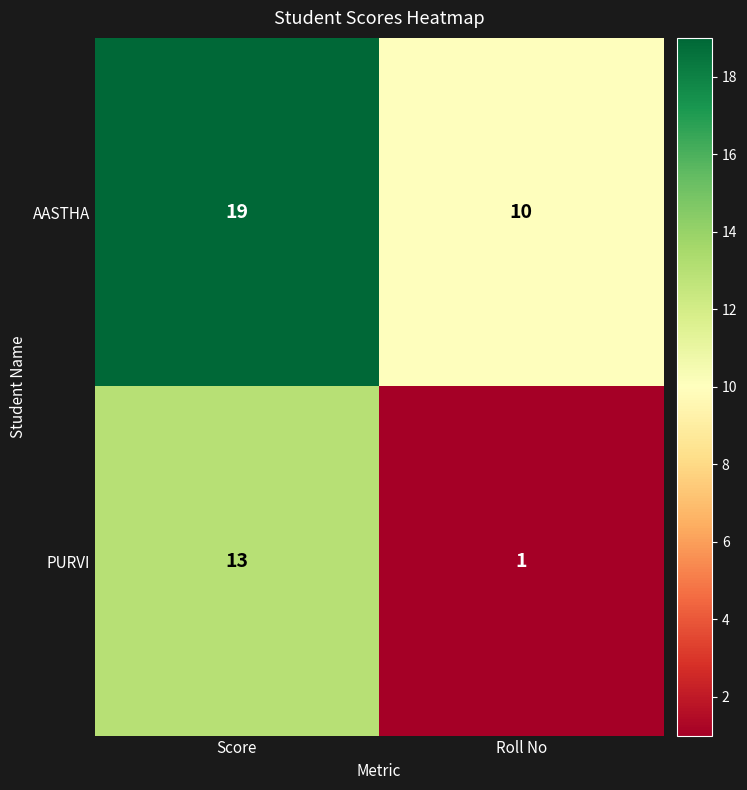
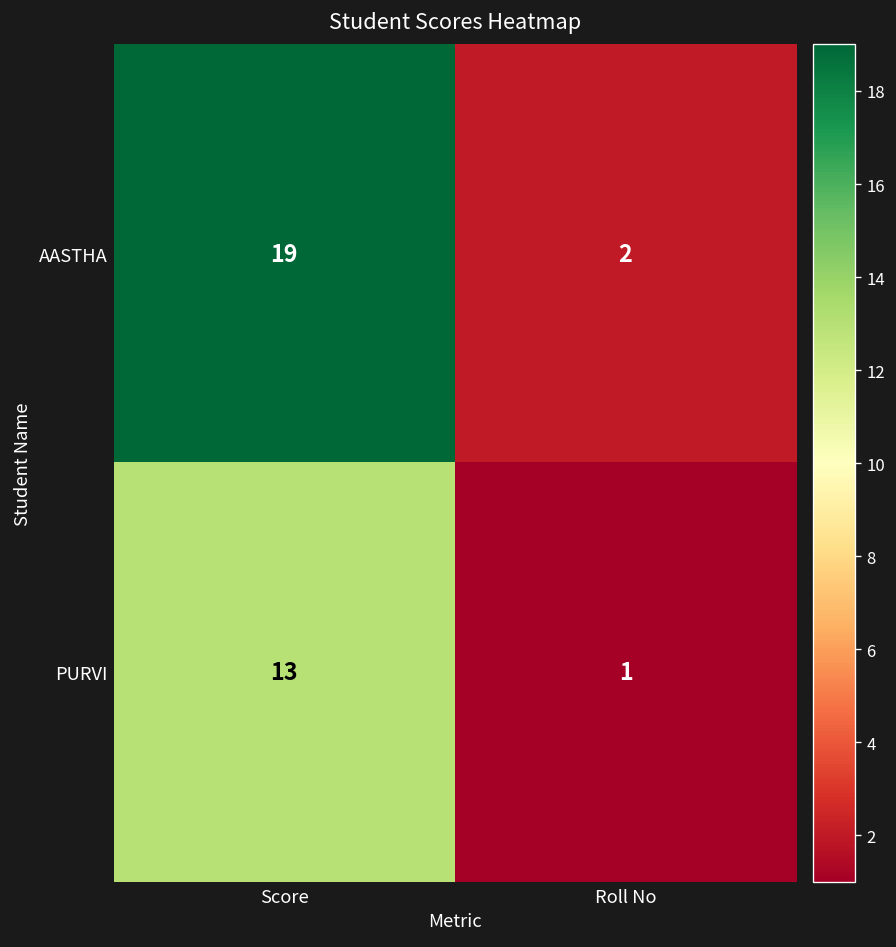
AASTHA, Roll No: 10 -> 2
